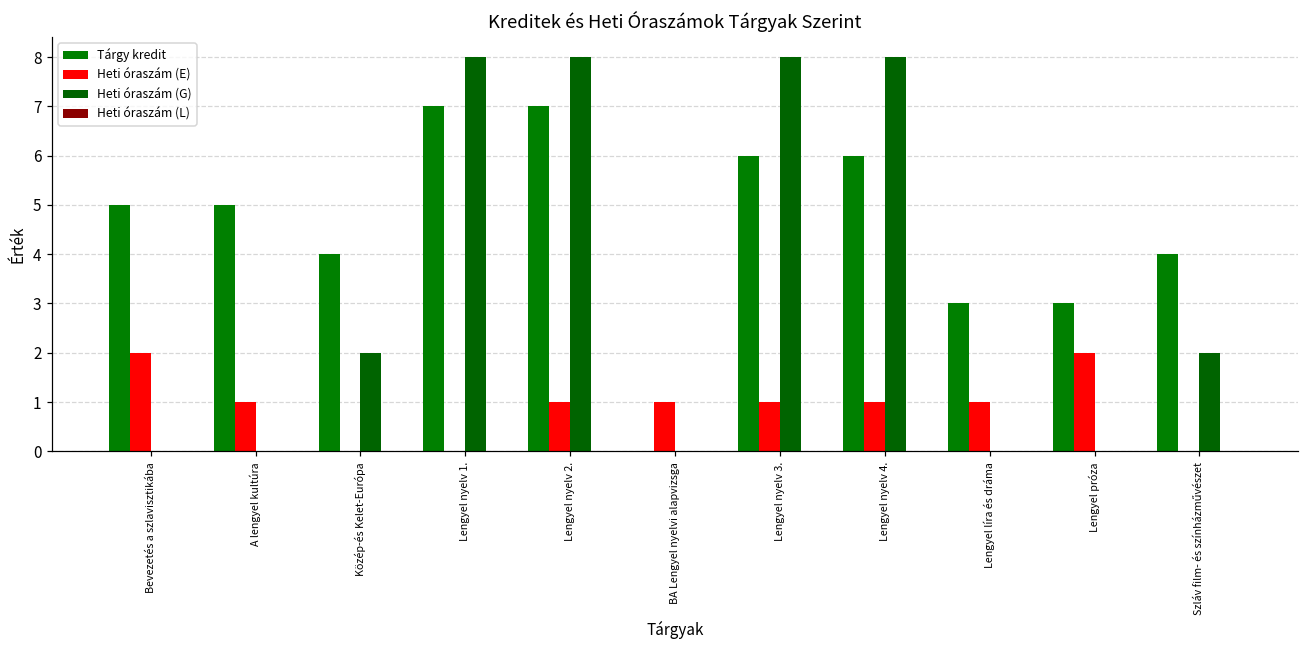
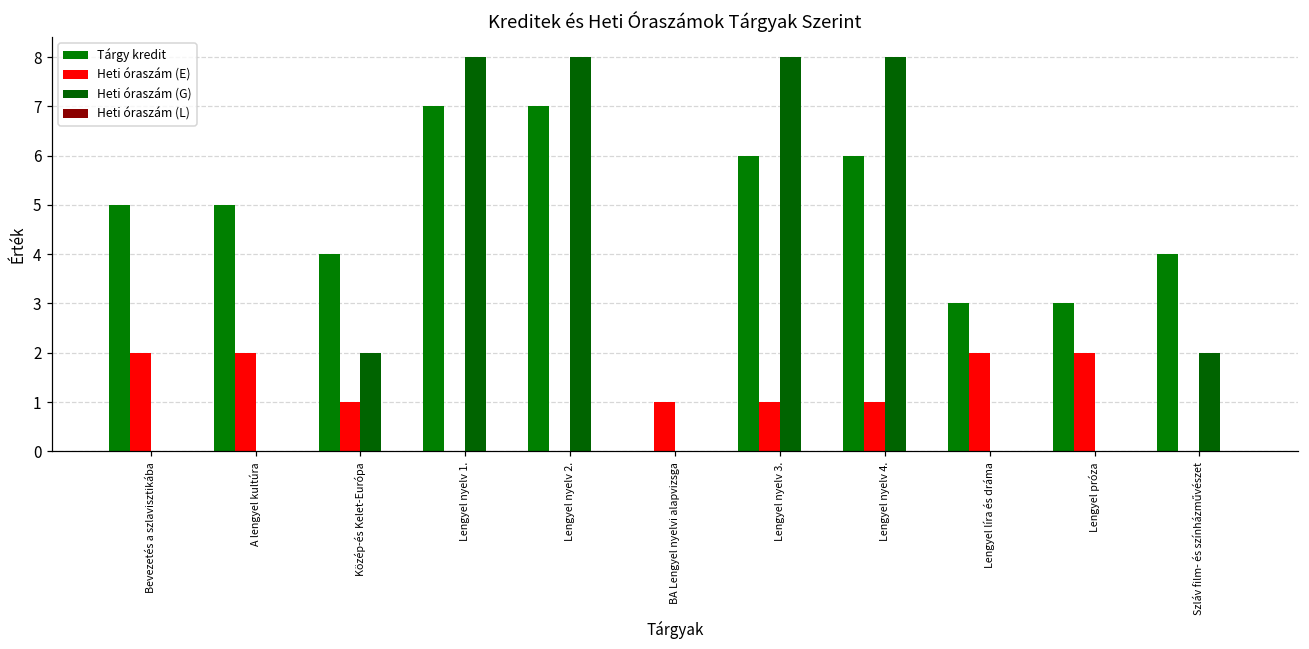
Heti óraszám (E), A lengyel kultúra: 1 -> 2
Heti óraszám (E), Közép-és Kelet-Európa: 0 -> 1
Heti óraszám (E), Lengyel nyelv 2.: 1 -> 0
Heti óraszám (E), Lengyel líra és dráma: 1 -> 2
